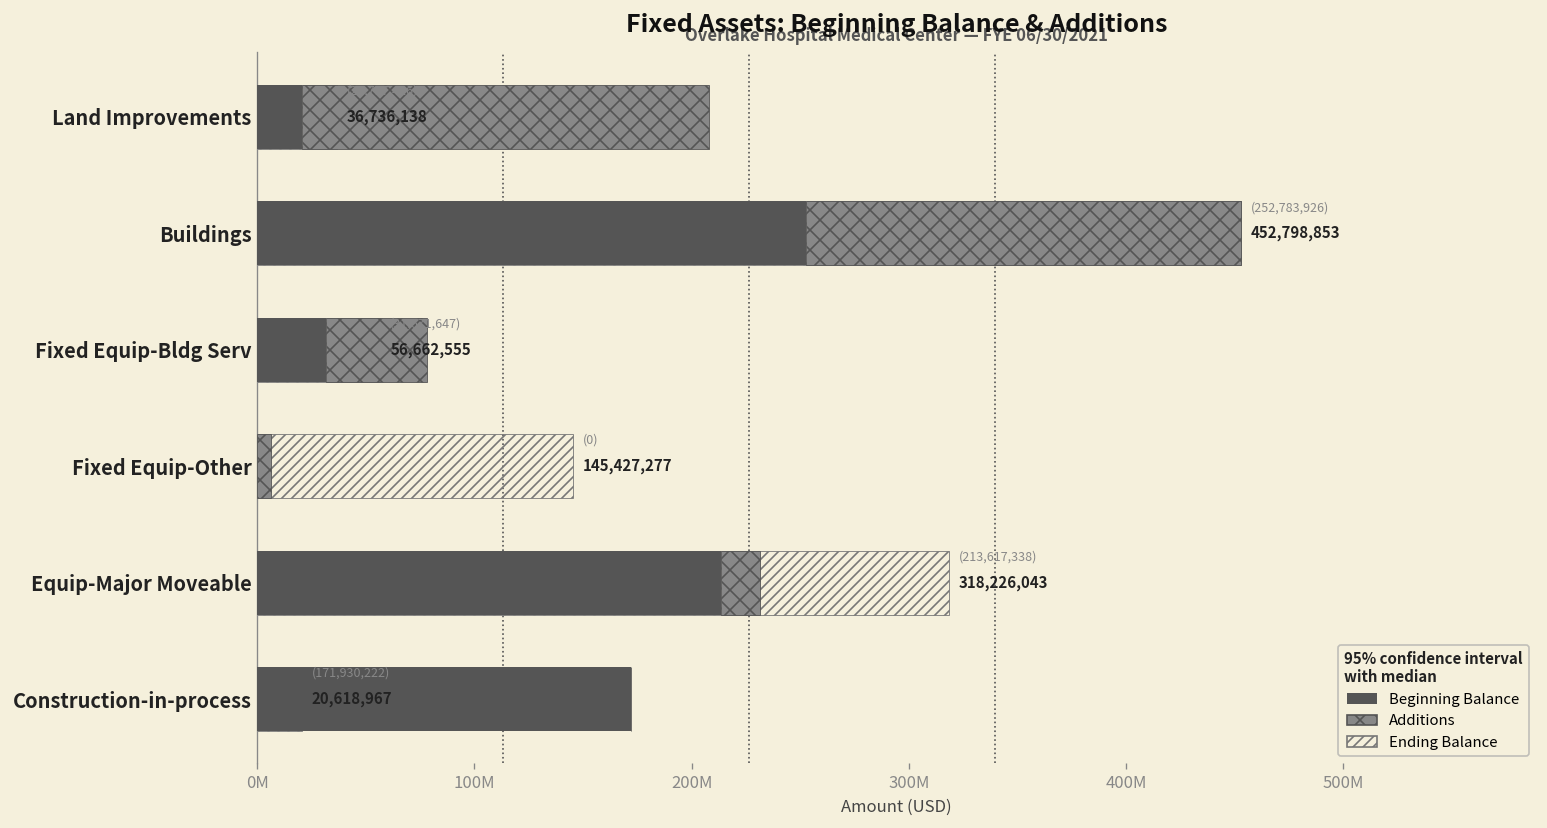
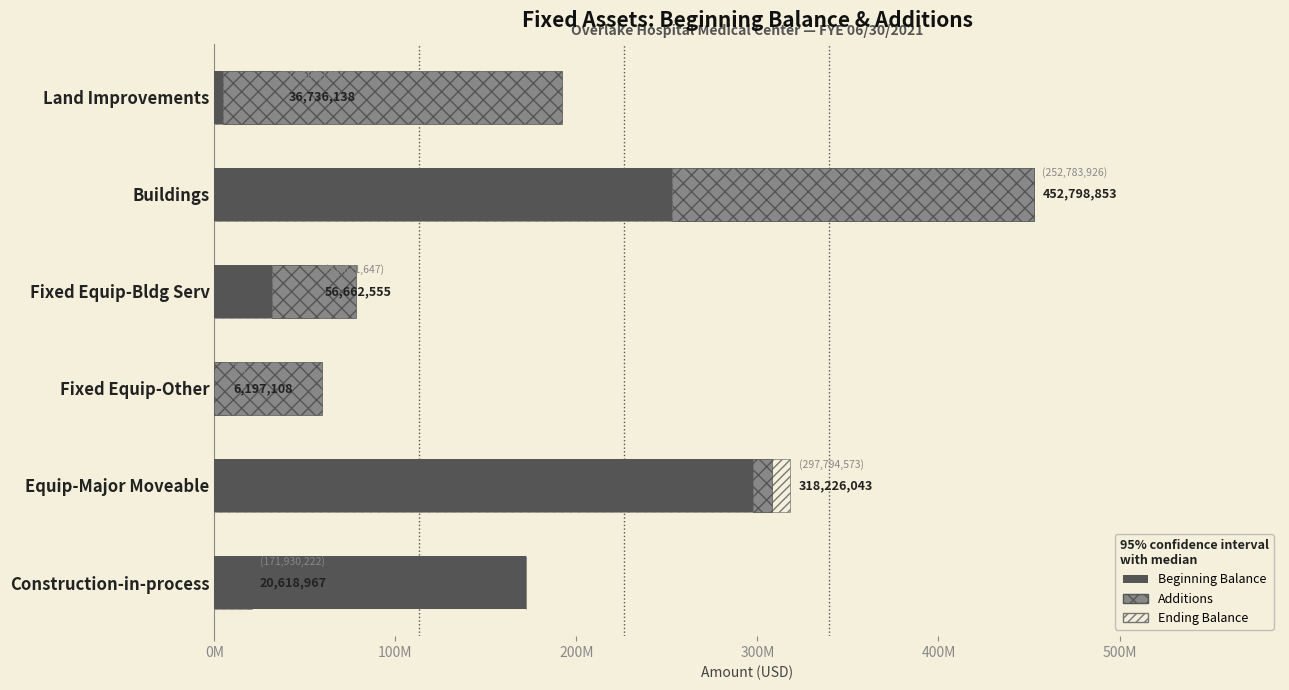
Beginning Balance, Land Improvements: 21000000 -> 5000000
Additions, Fixed Equip-Other: 6000000 -> 60000000
Ending Balance, Fixed Equip-Other: 145,427,277 -> 6,197,108
Beginning Balance, Equip-Major Moveable: (213,617,338) -> (297,794,573)
Additions, Equip-Major Moveable: 18000000 -> 10000000
